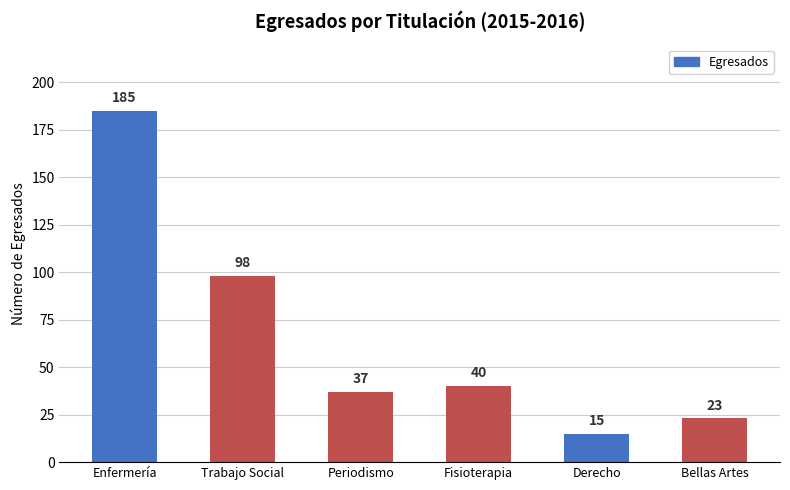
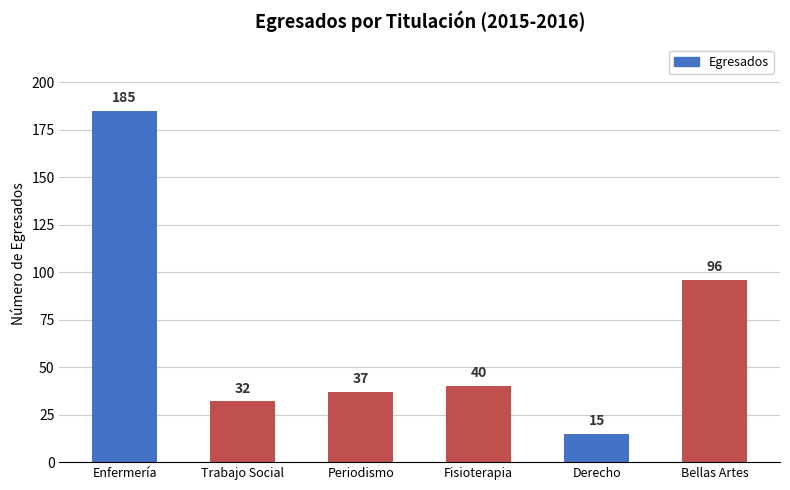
Trabajo Social: 98 -> 32
Bellas Artes: 23 -> 96
